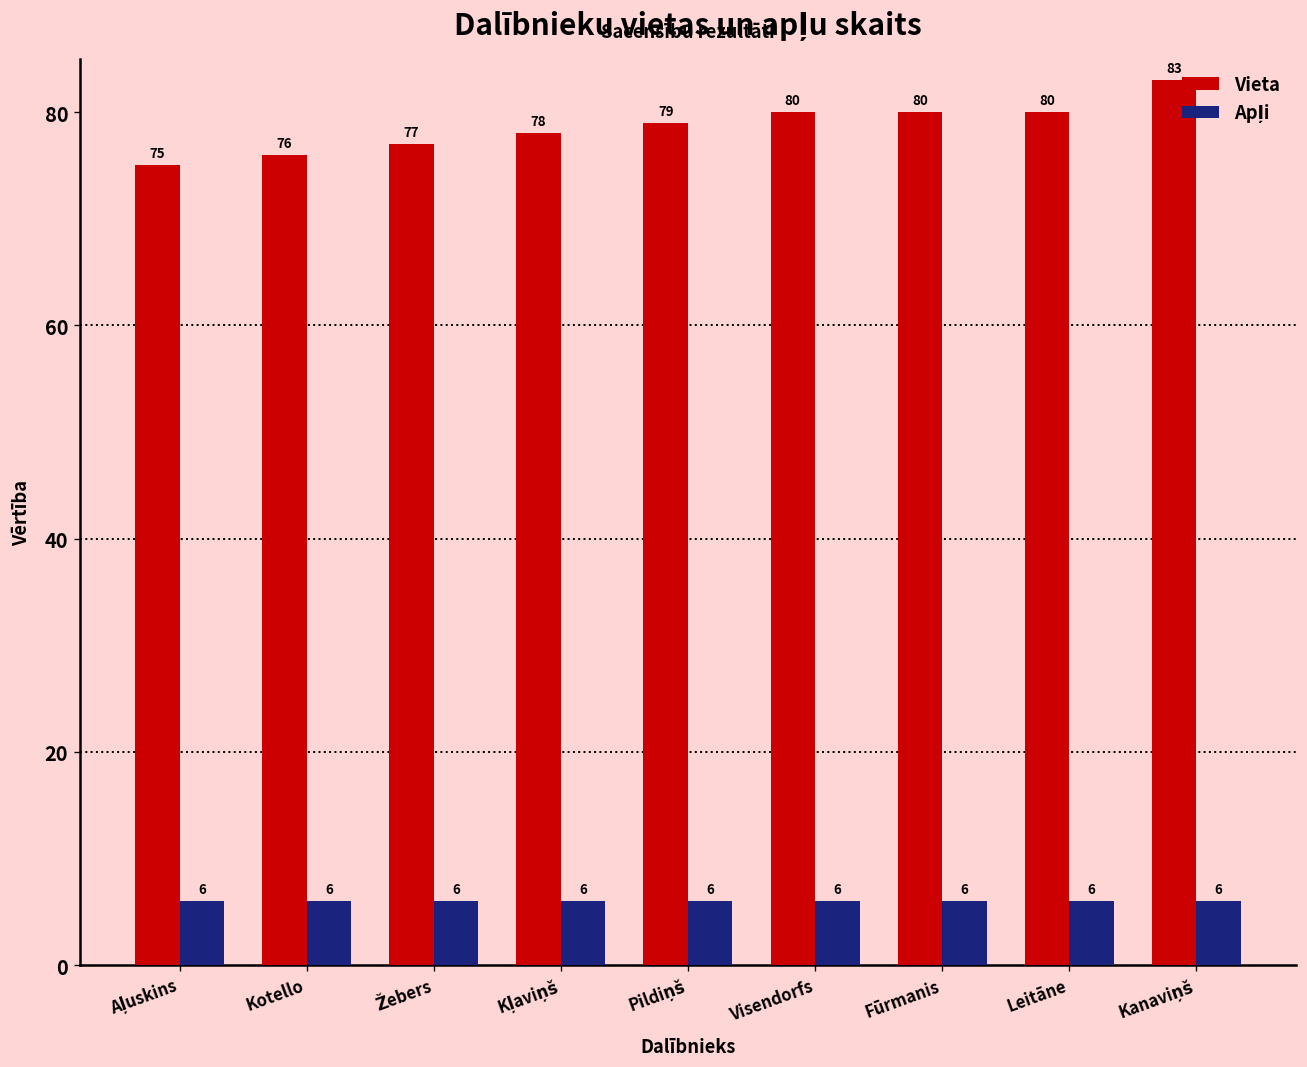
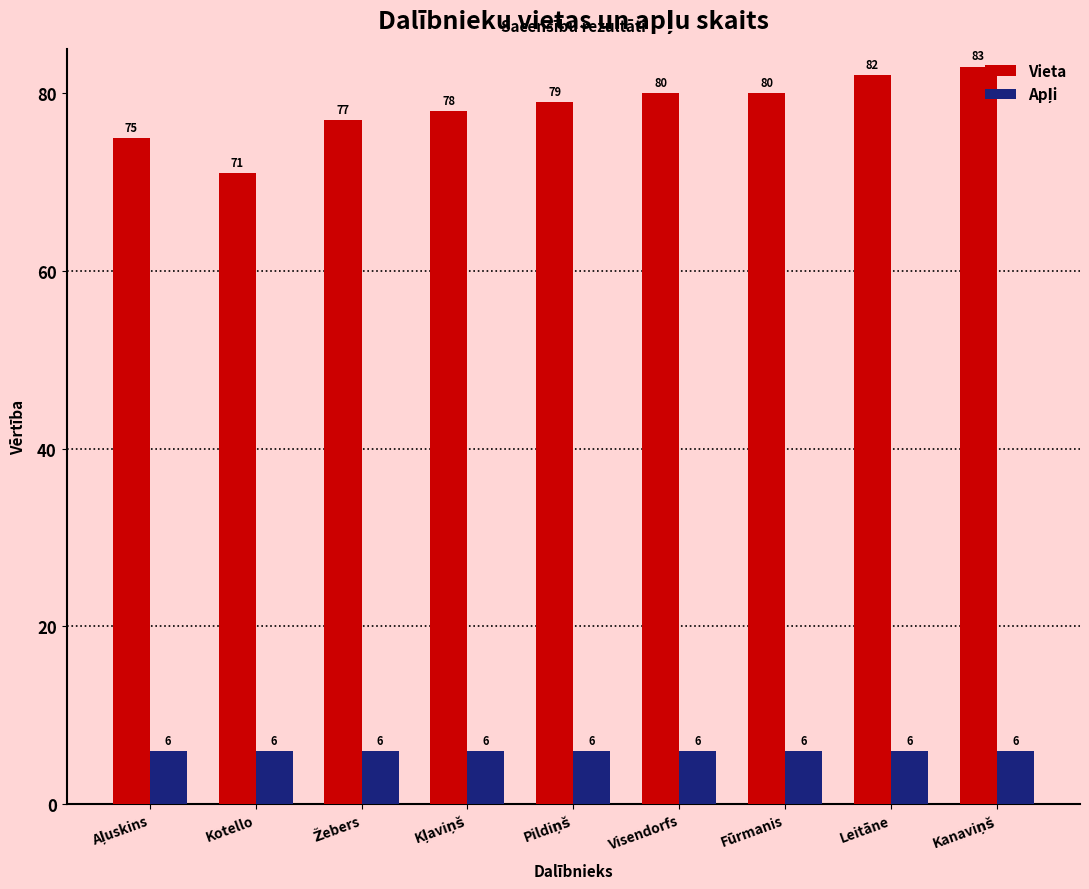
Vieta, Kotello: 76 -> 71
Vieta, Leitāne: 80 -> 82
